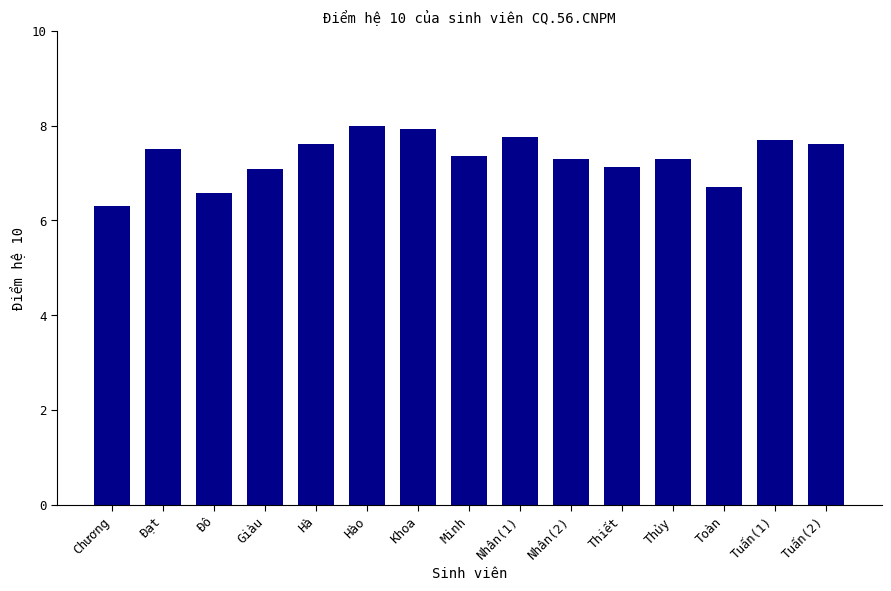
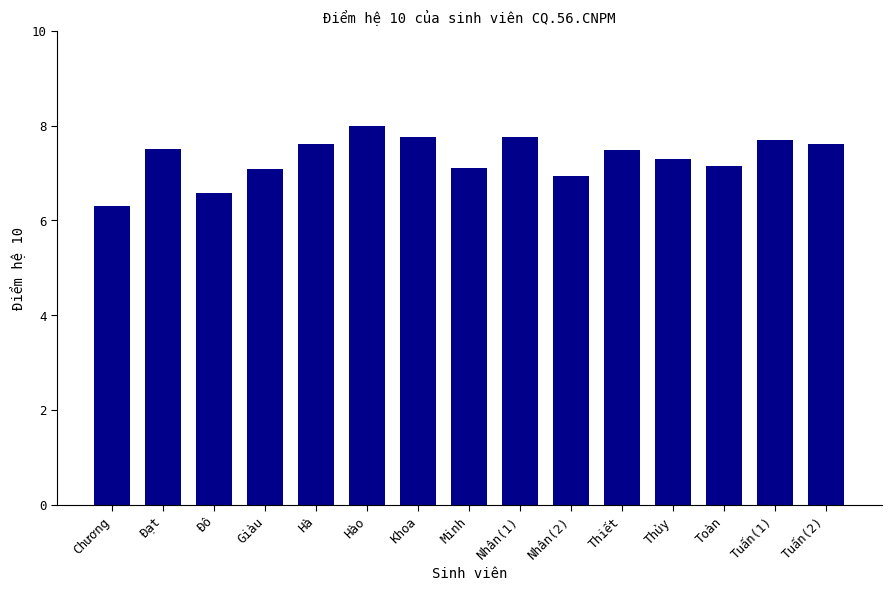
Khoa: 7.9 -> 7.8
Minh: 7.4 -> 7.1
Nhân(2): 7.3 -> 6.9
Thiết: 7.1 -> 7.5
Toàn: 6.7 -> 7.1
